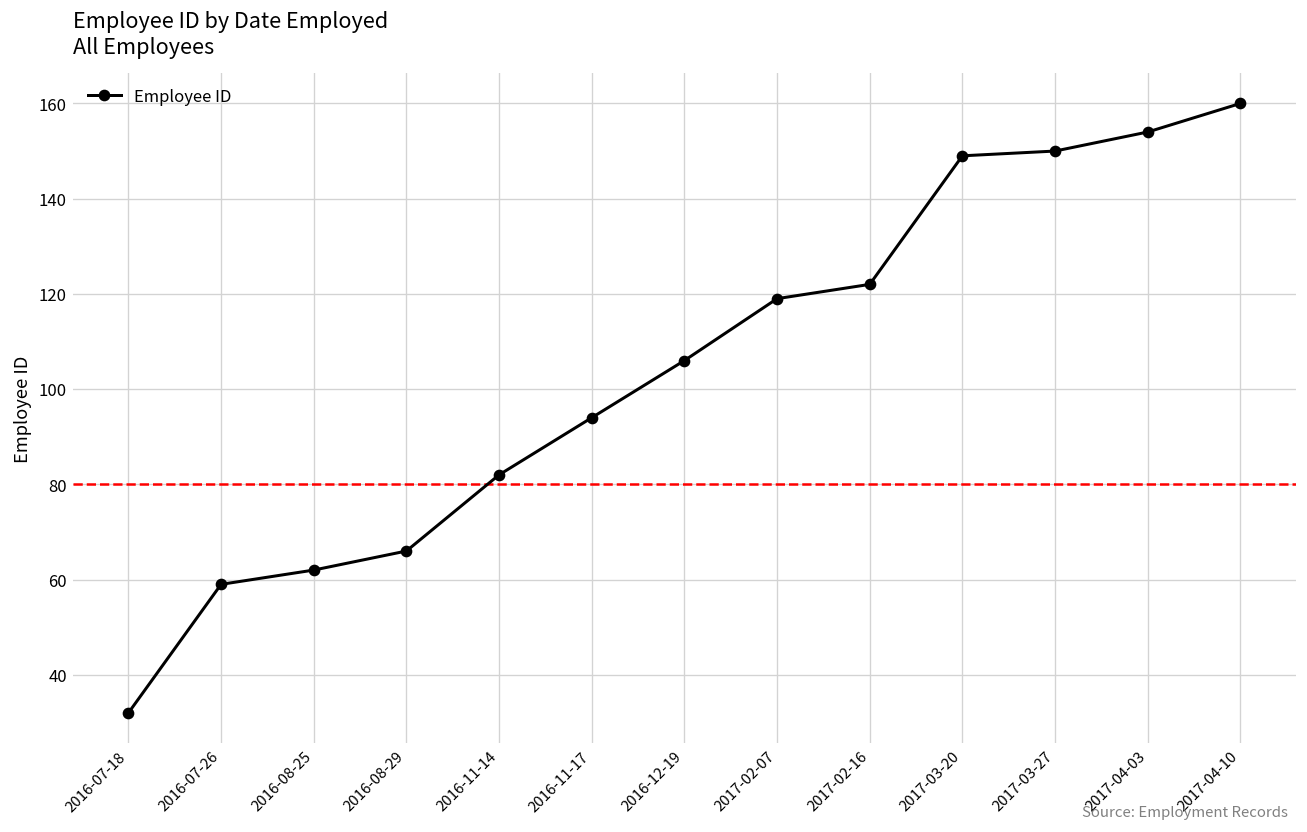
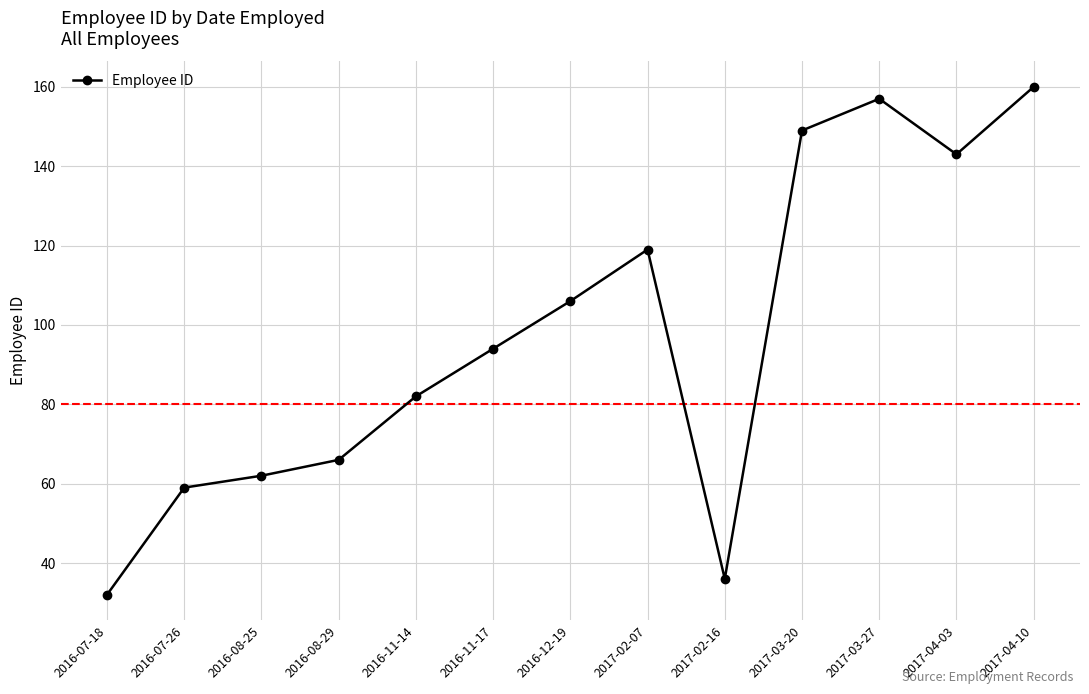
2017-02-16: 122 -> 36
2017-03-27: 150 -> 157
2017-04-03: 154 -> 143
